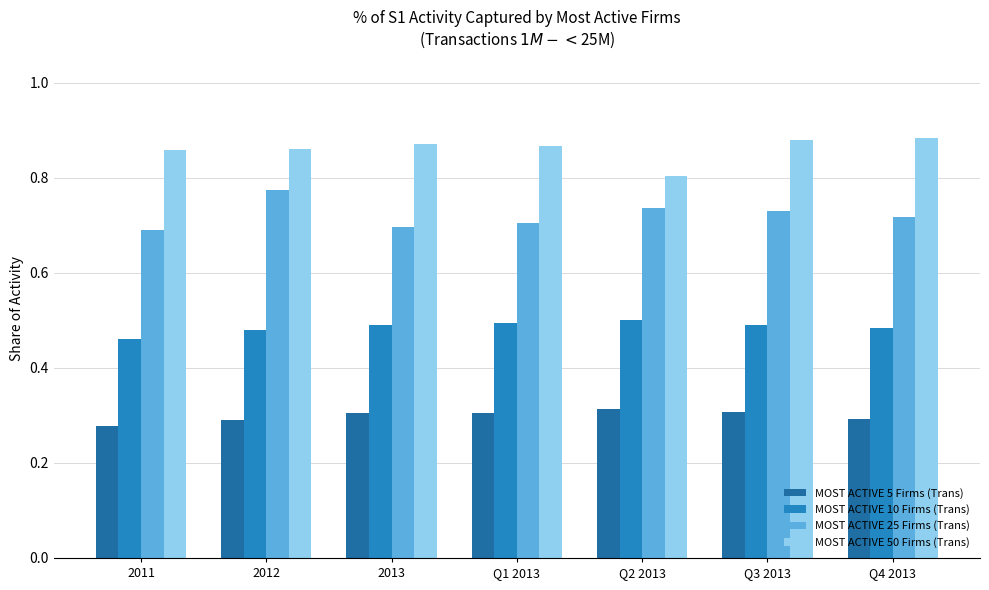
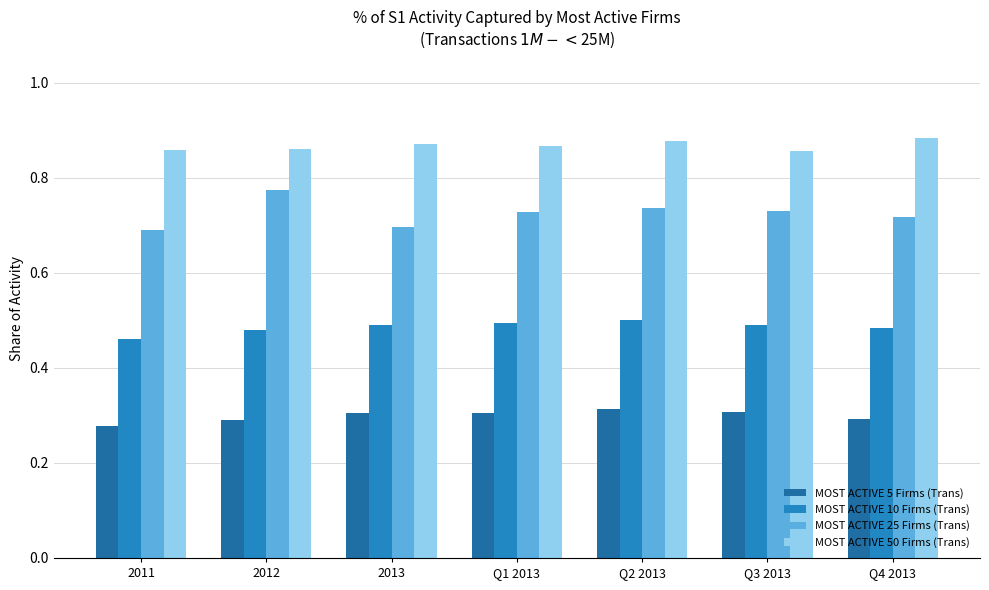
MOST ACTIVE 25 Firms (Trans), Q1 2013: 0.71 -> 0.73
MOST ACTIVE 50 Firms (Trans), Q2 2013: 0.80 -> 0.88
MOST ACTIVE 50 Firms (Trans), Q3 2013: 0.88 -> 0.86
